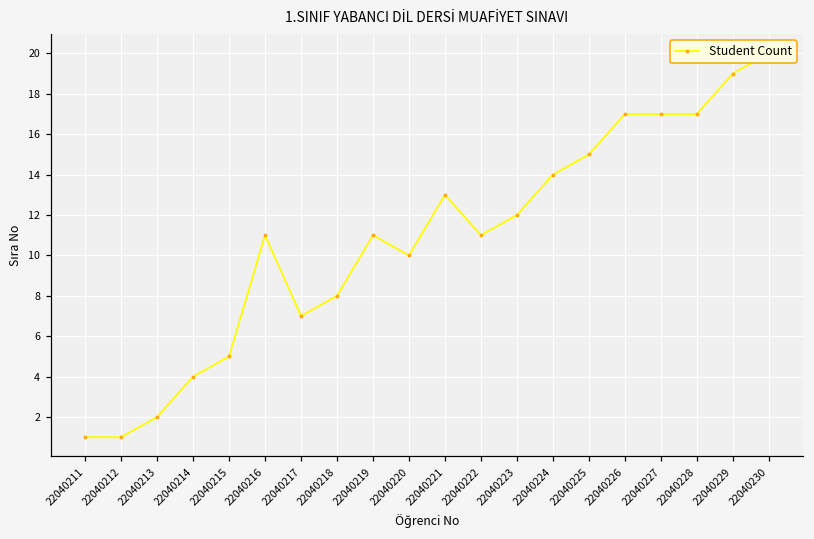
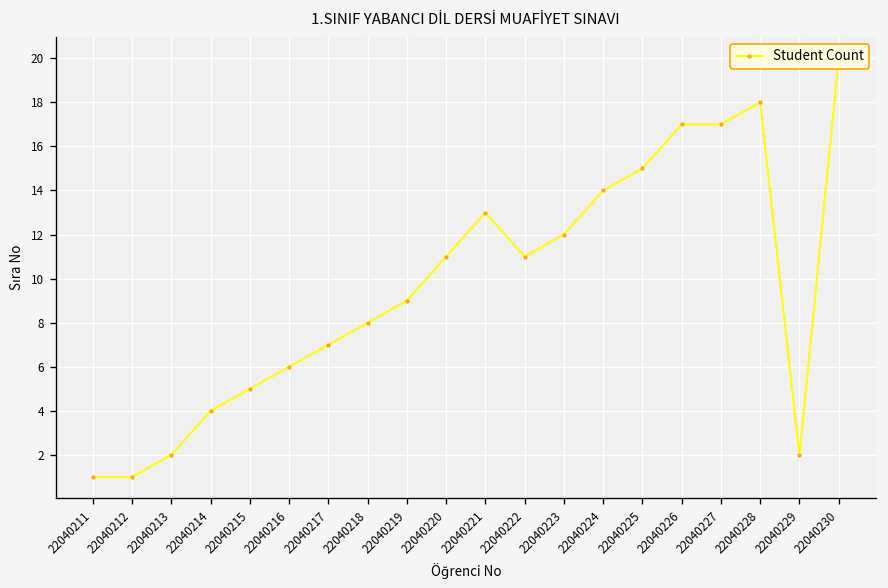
22040216: 11 -> 6
22040219: 11 -> 9
22040220: 10 -> 11
22040228: 17 -> 18
22040229: 19 -> 2
